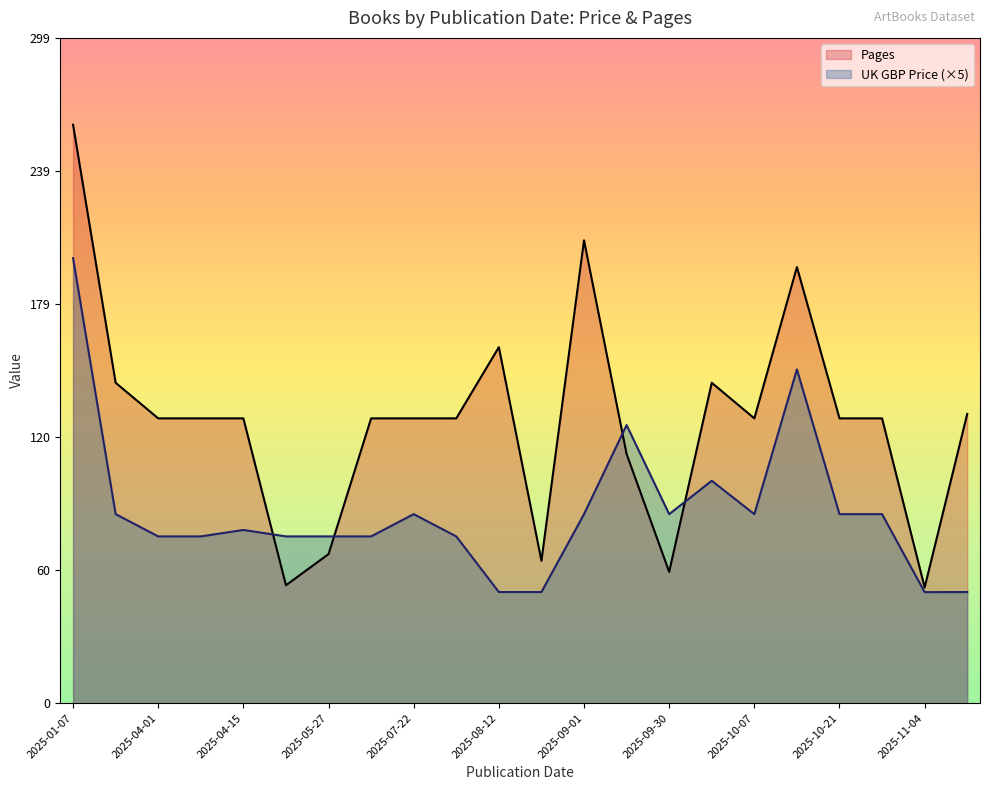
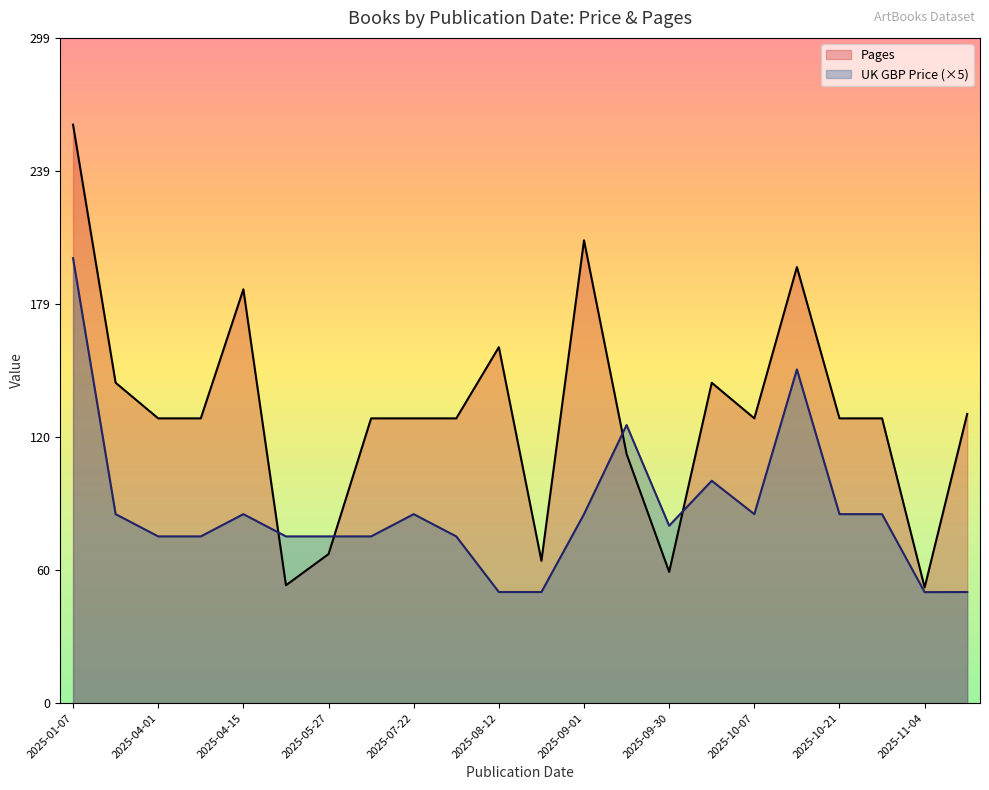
Pages, 2025-04-15: 128 -> 186
UK GBP Price (×5), 2025-04-15: 78 -> 85
UK GBP Price (×5), 2025-09-30: 85 -> 80
